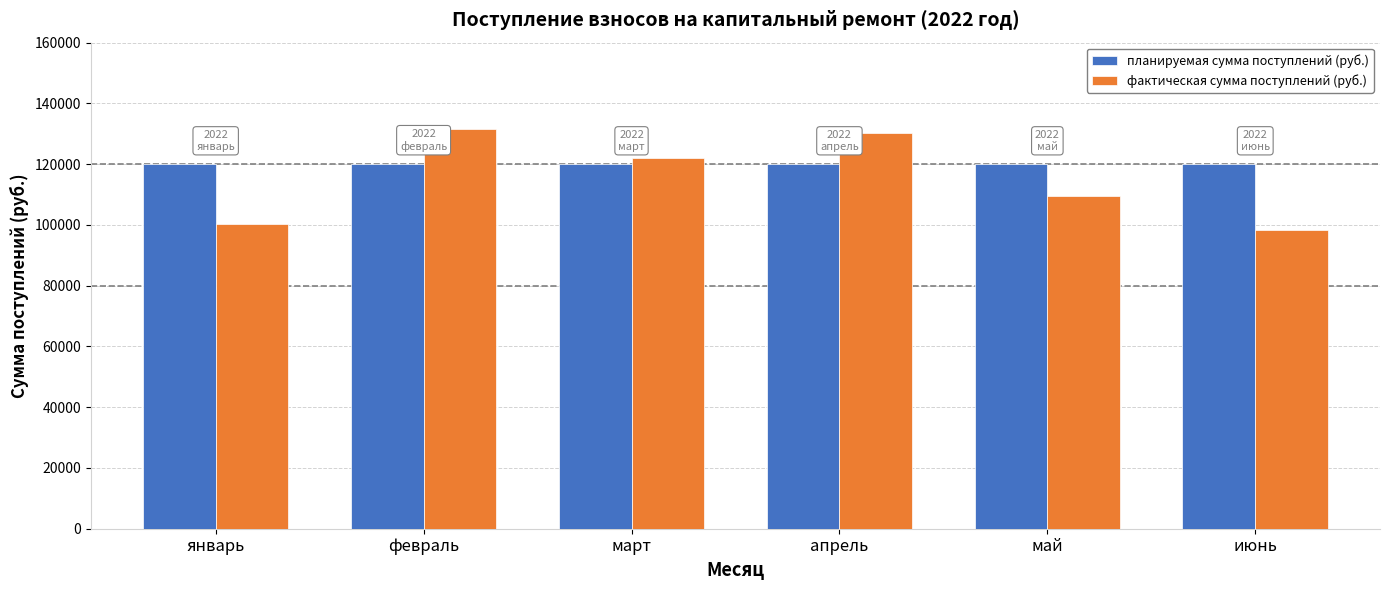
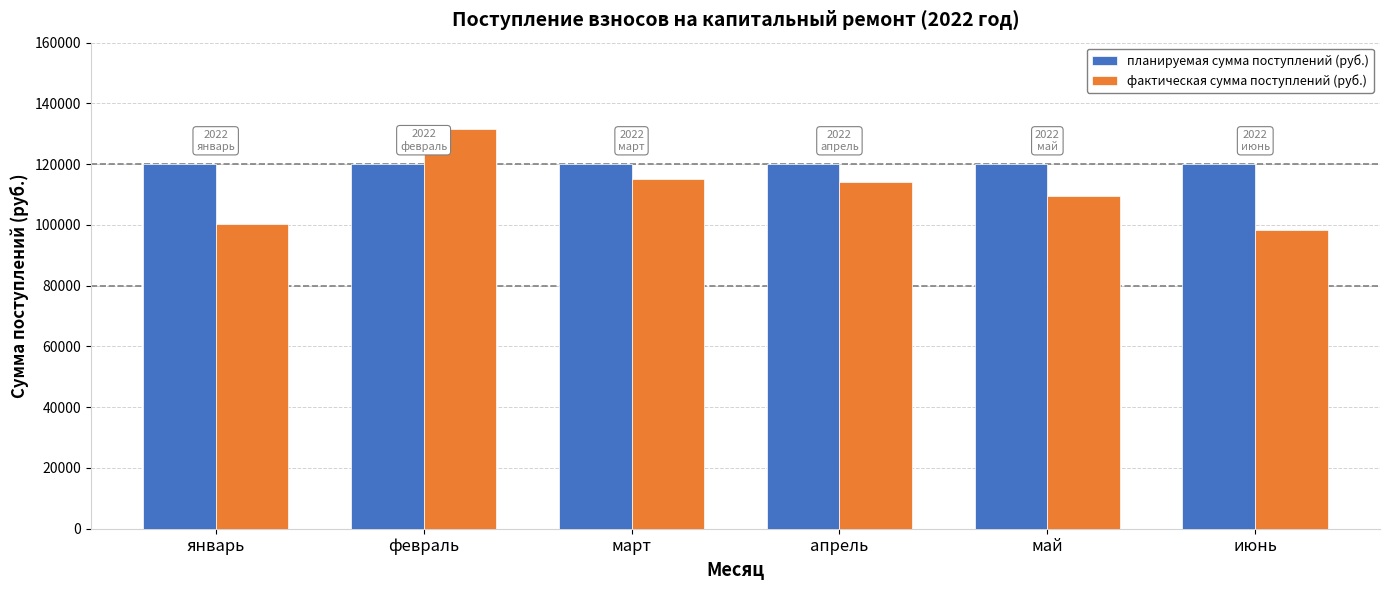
фактическая сумма поступлений (руб.), март: 122000 -> 115000
фактическая сумма поступлений (руб.), апрель: 130000 -> 114000
